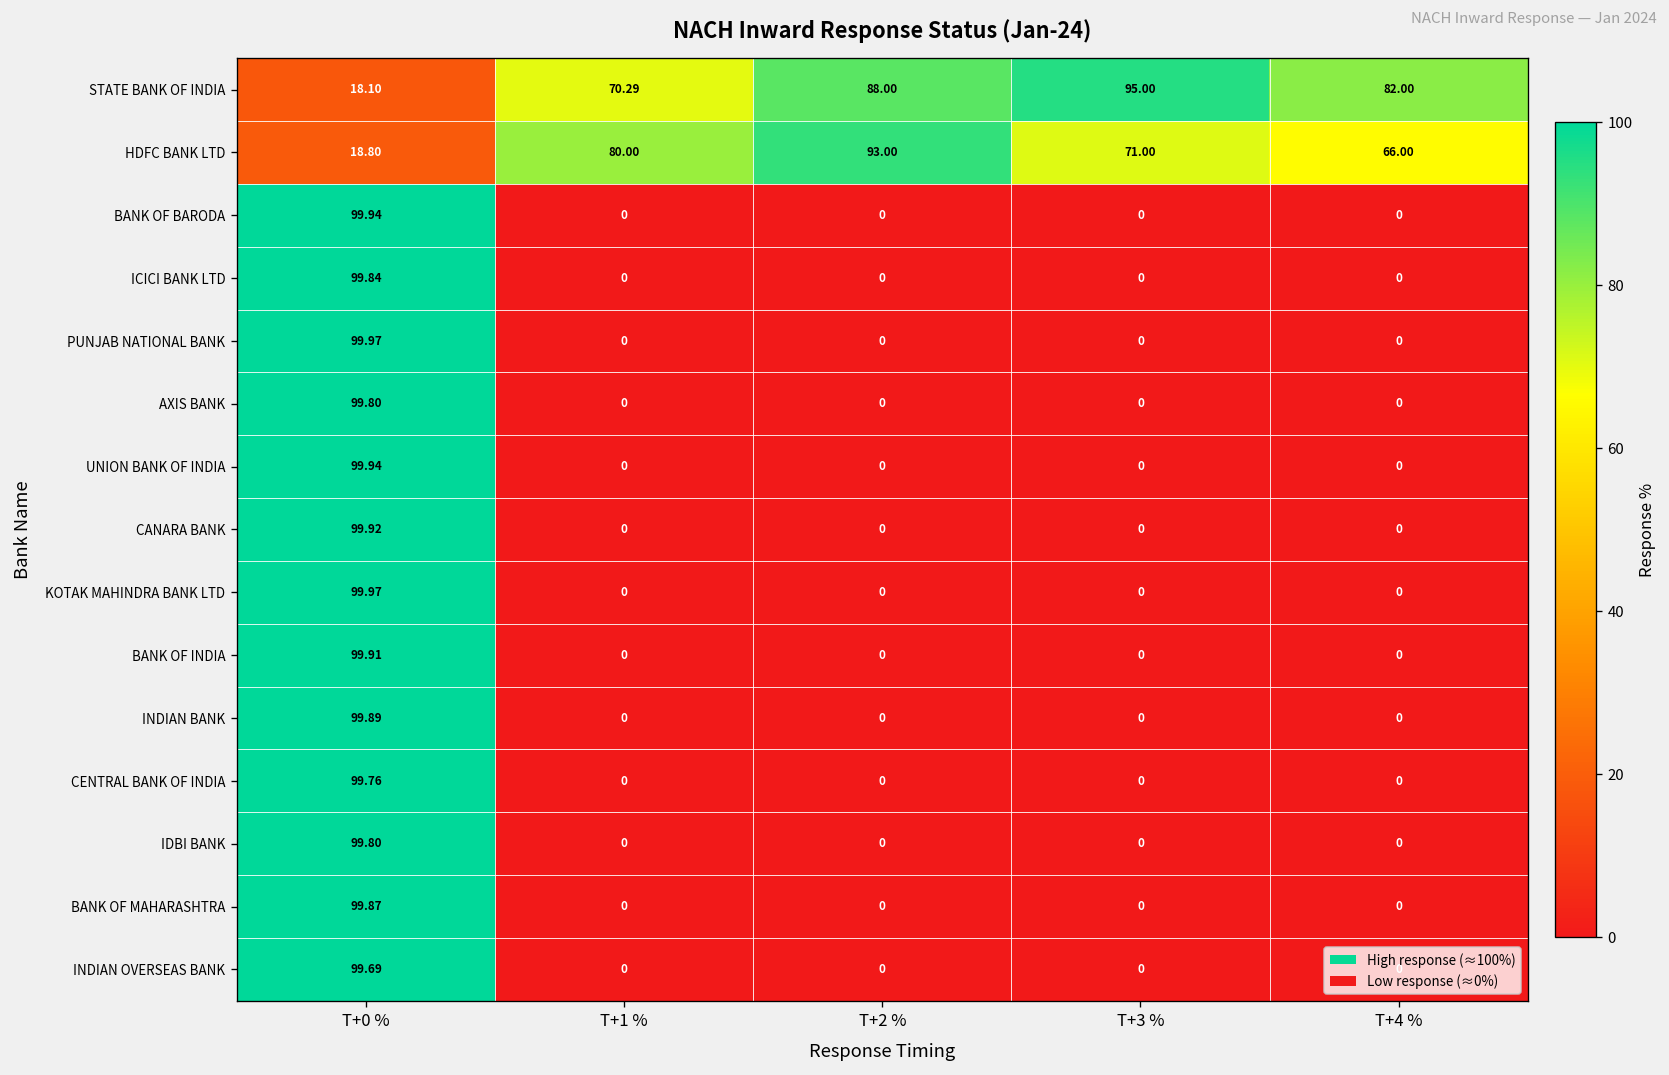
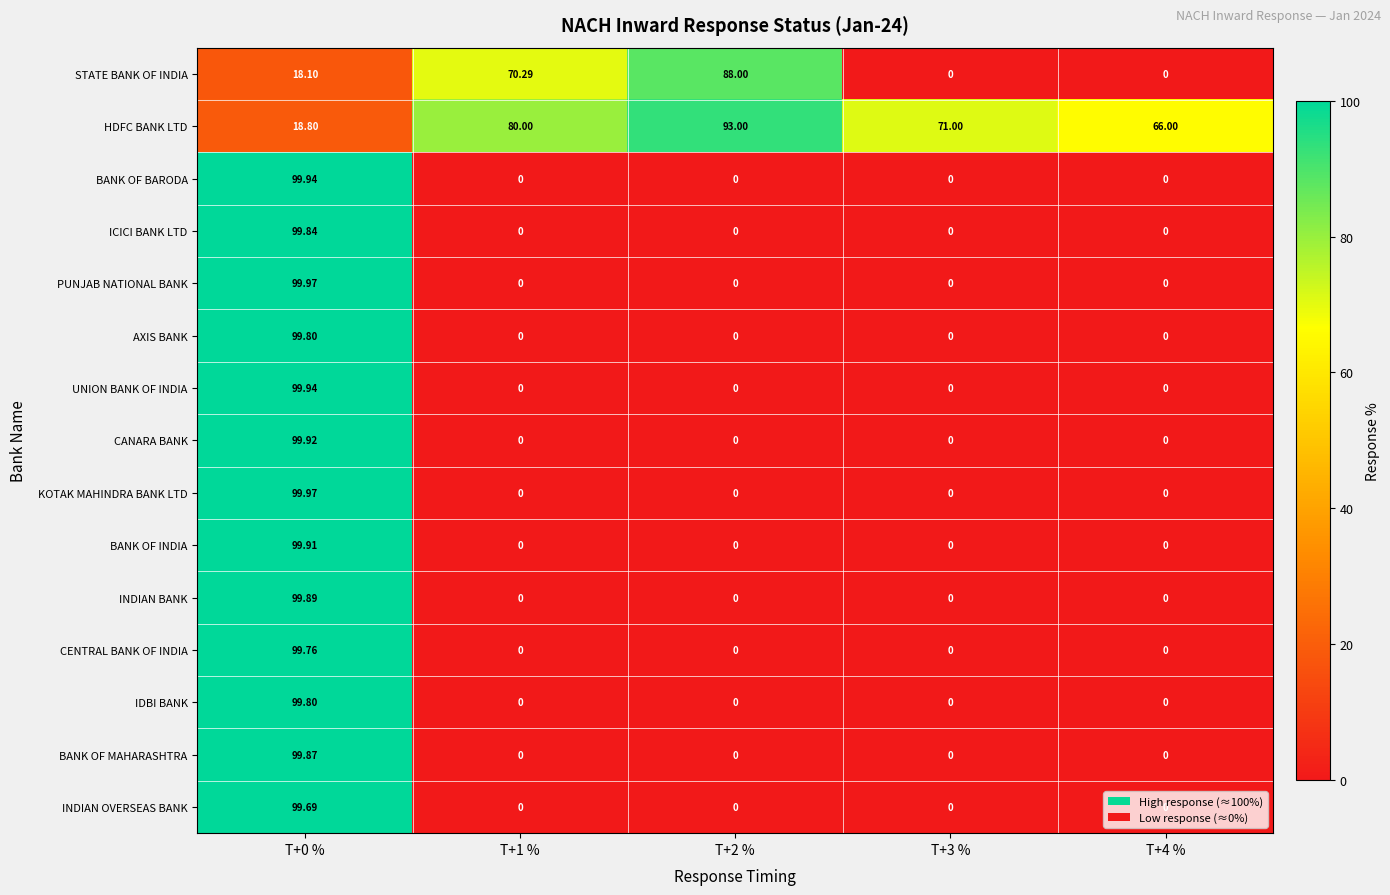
STATE BANK OF INDIA, T+3 %: 95.00 -> 0
STATE BANK OF INDIA, T+4 %: 82.00 -> 0
